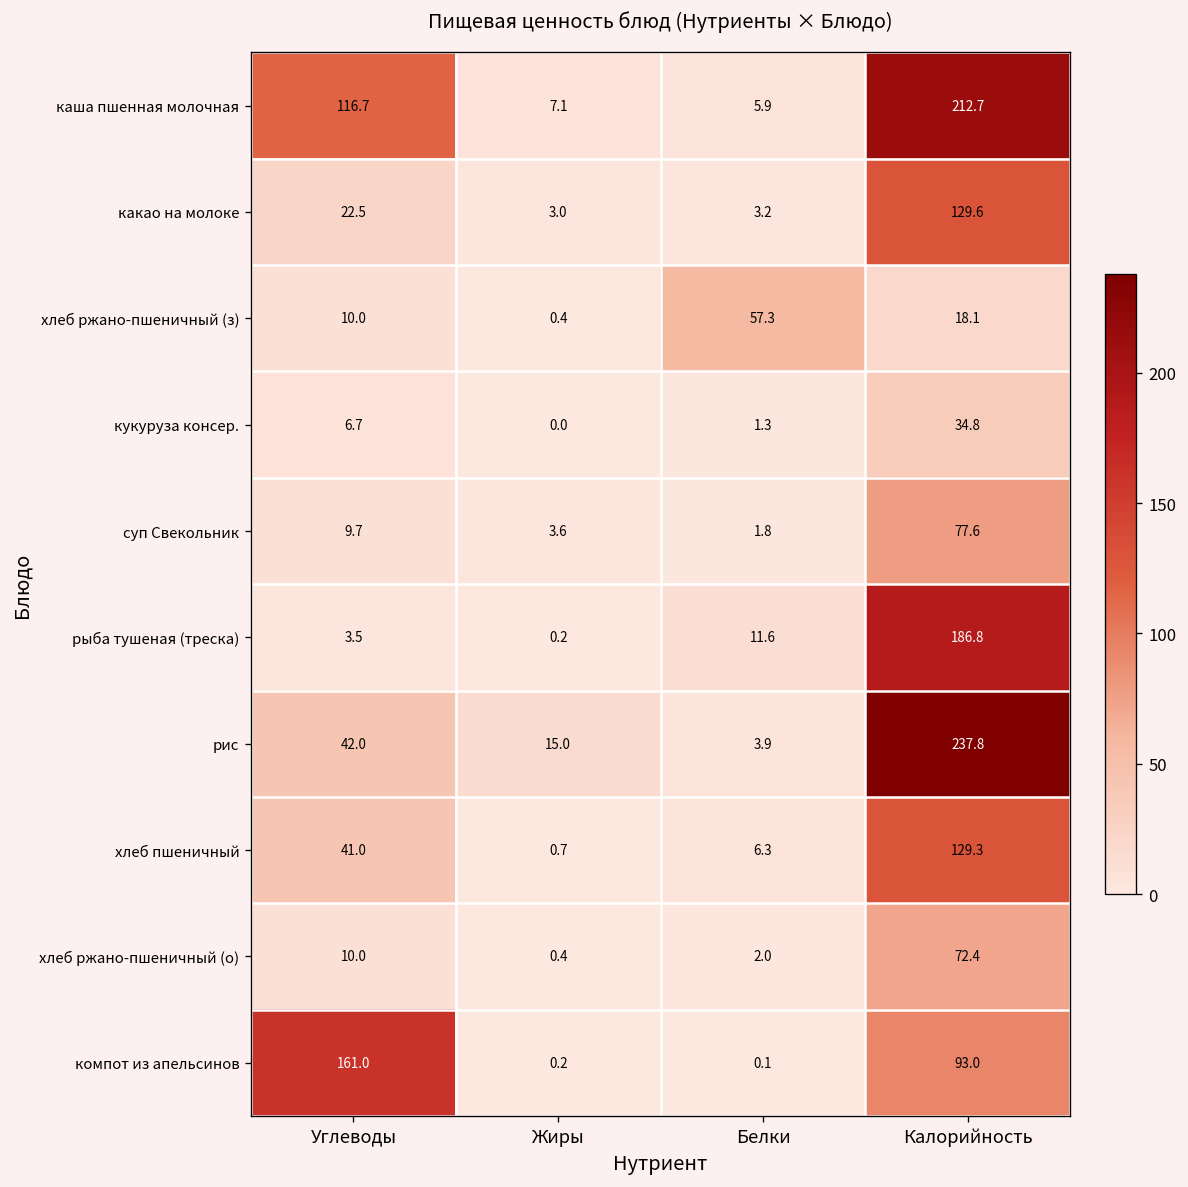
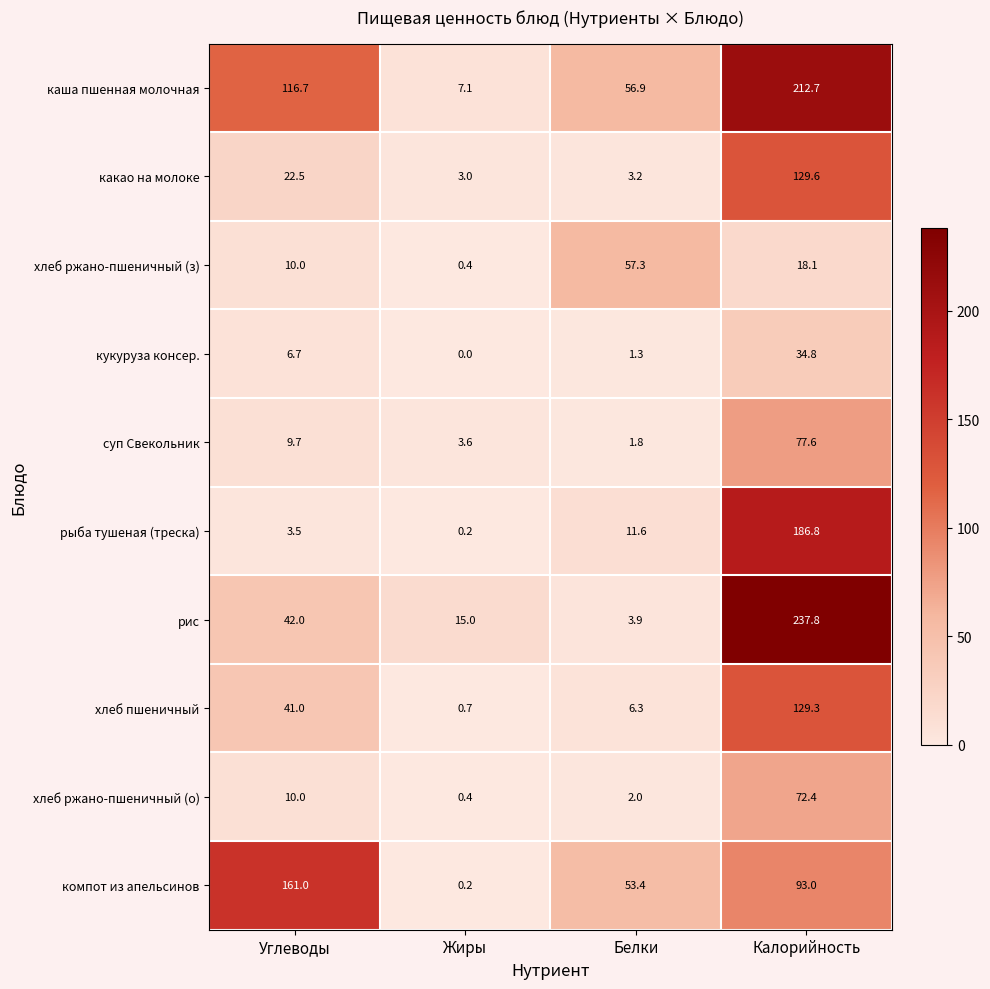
каша пшенная молочная, Белки: 5.9 -> 56.9
компот из апельсинов, Белки: 0.1 -> 53.4
